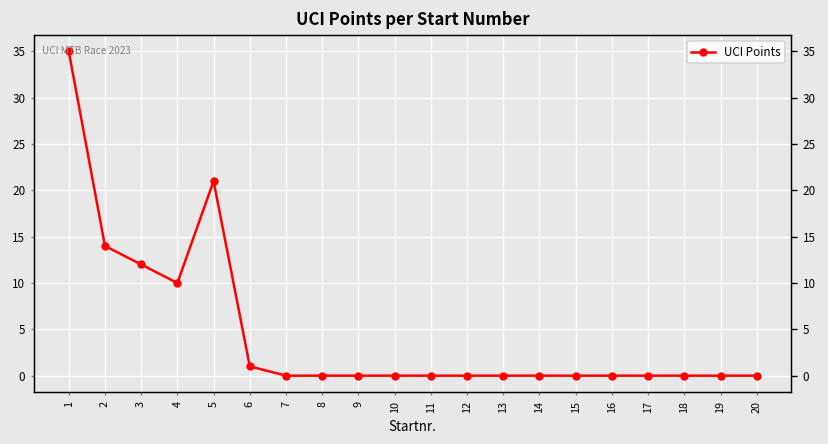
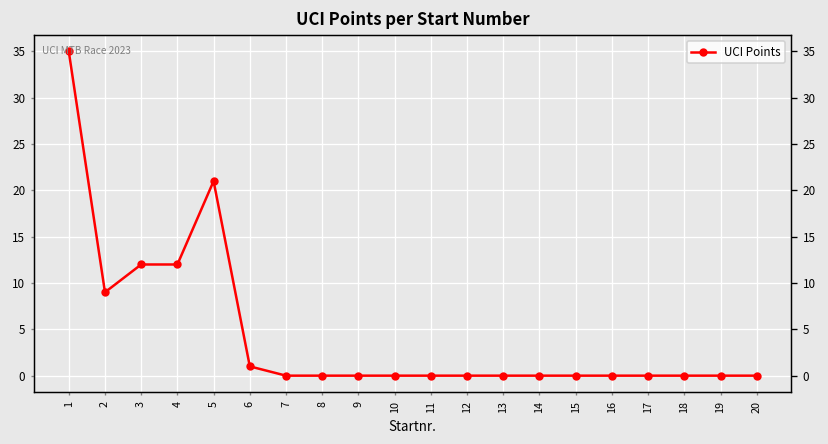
2: 14 -> 9
4: 10 -> 12
